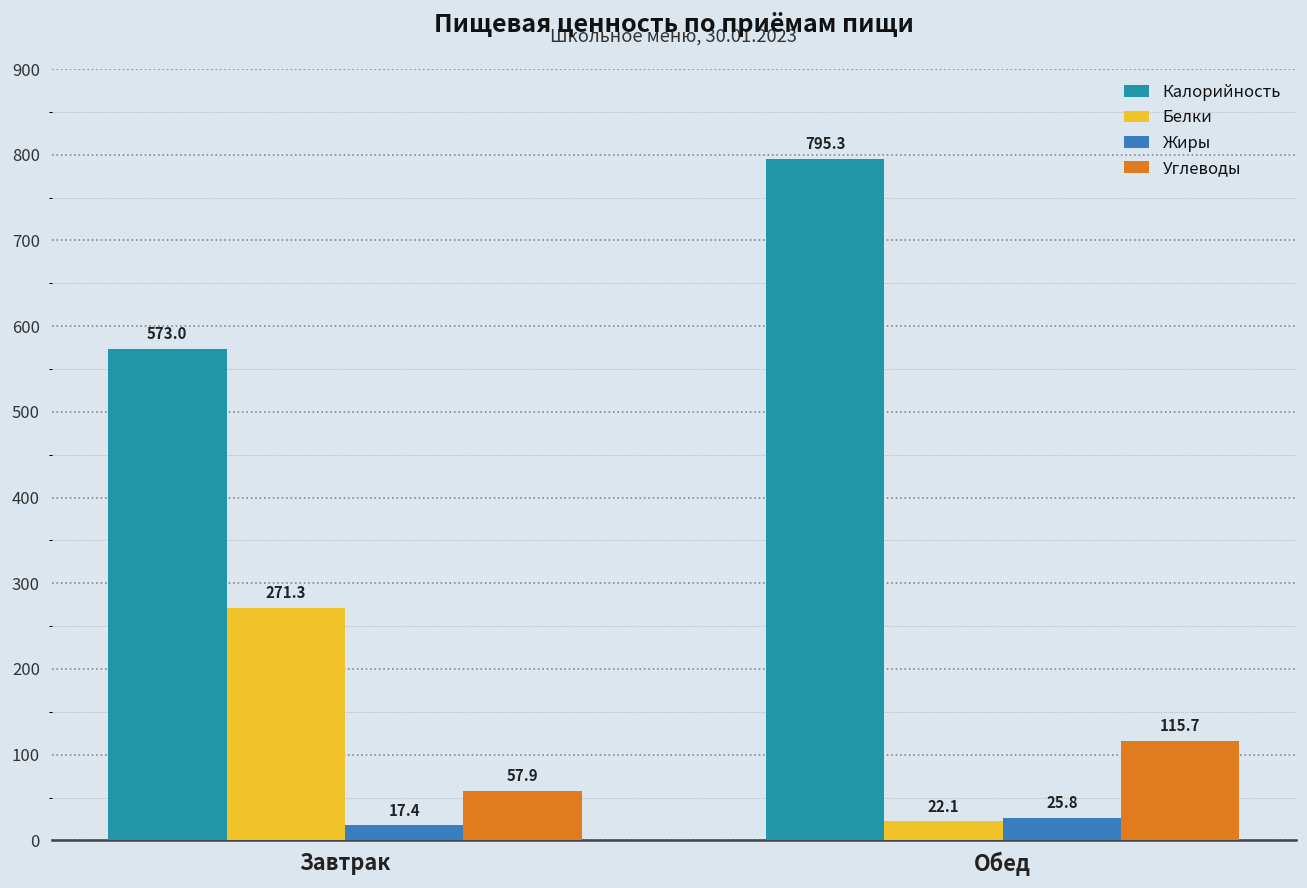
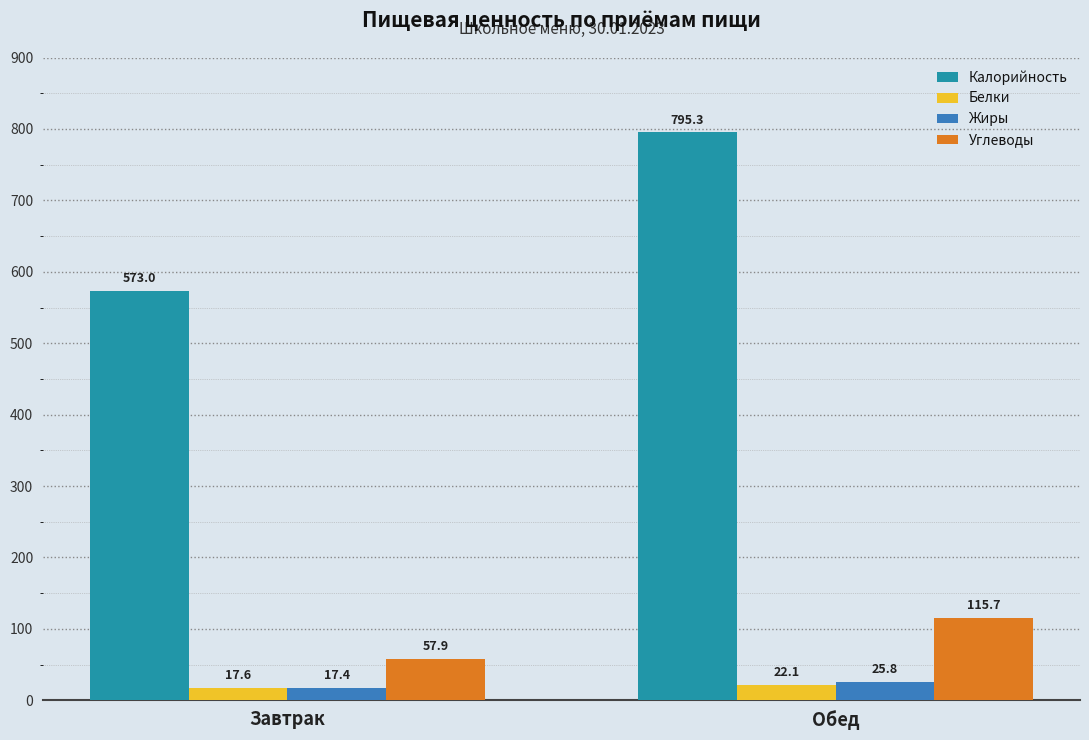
Белки, Завтрак: 271.3 -> 17.6
